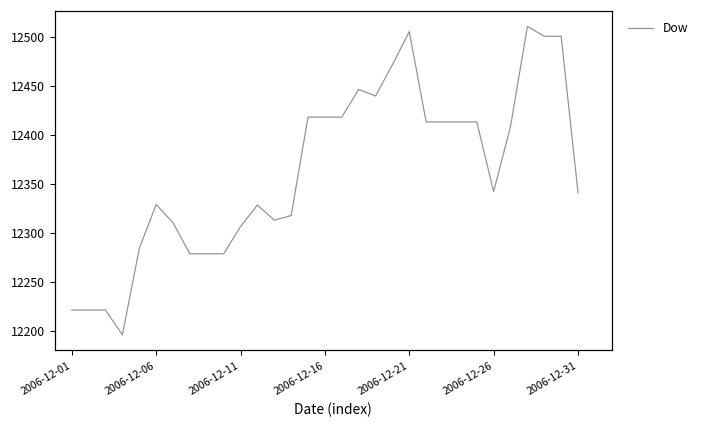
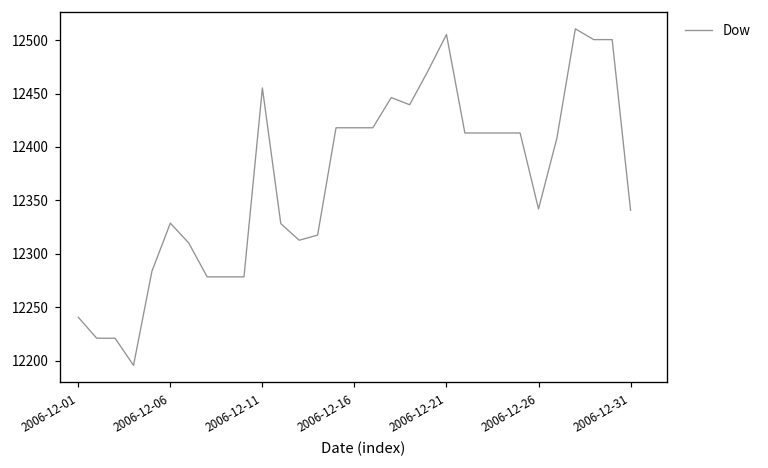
2006-12-01: 12220 -> 12240
2006-12-11: 12310 -> 12460
